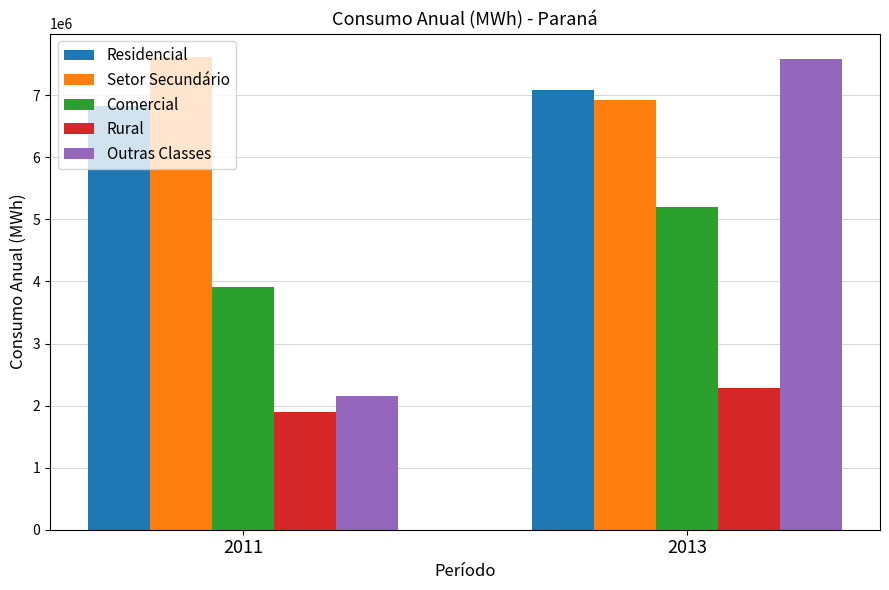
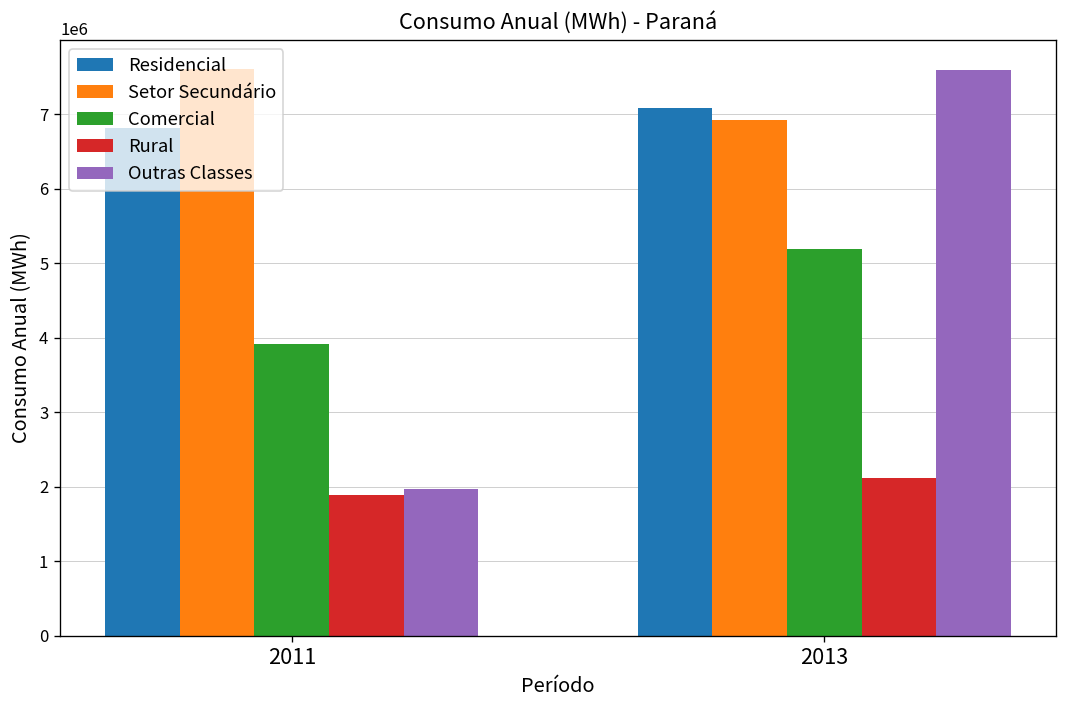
Outras Classes, 2011: 2200000 -> 2000000
Rural, 2013: 2300000 -> 2100000
